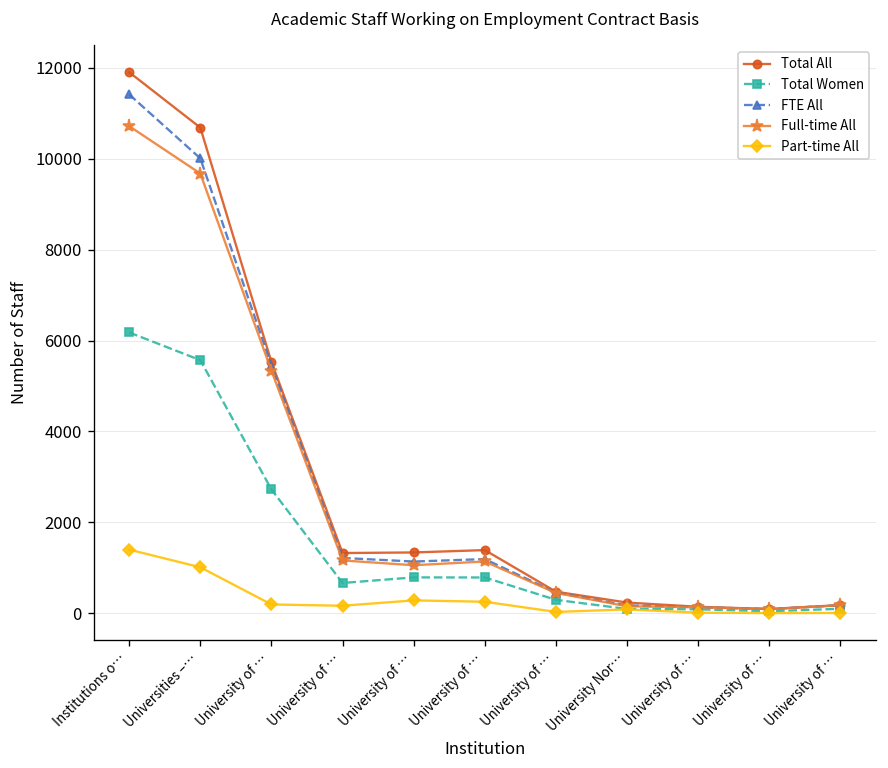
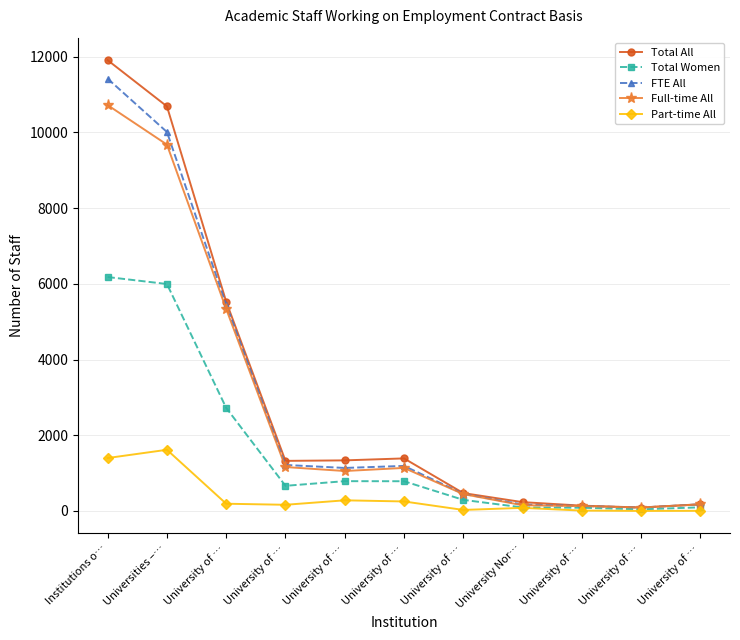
Total Women, Universities –…: 5600 -> 6000
Part-time All, Universities –…: 1000 -> 1600
